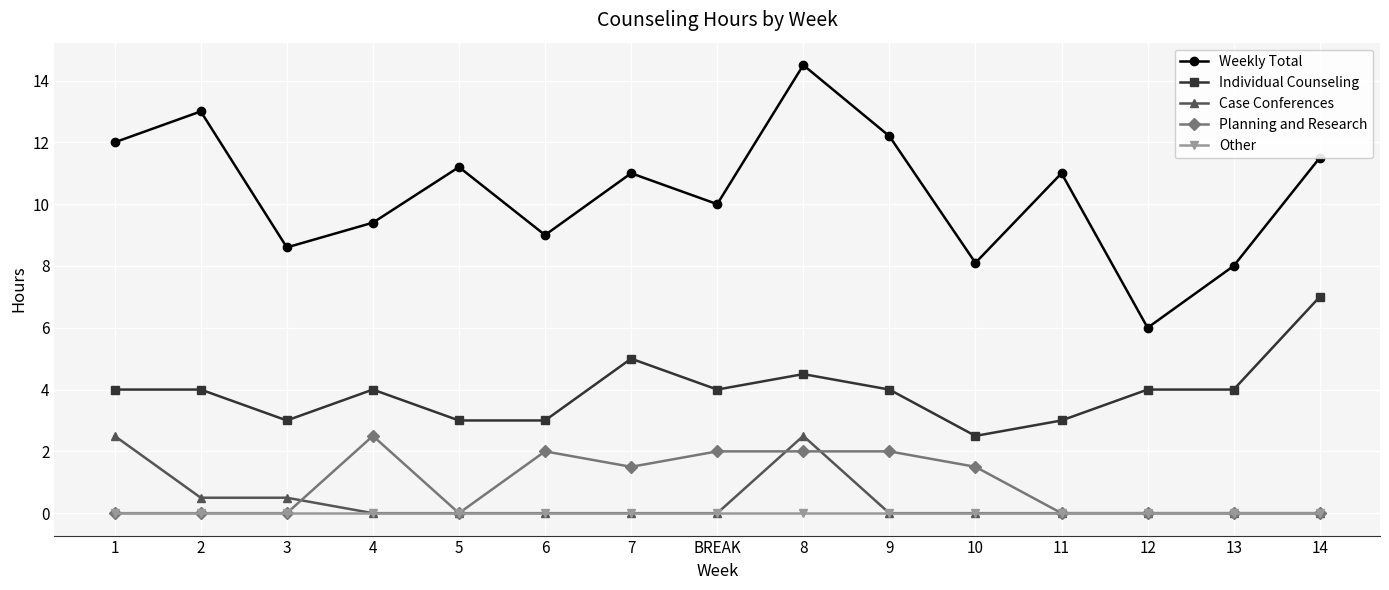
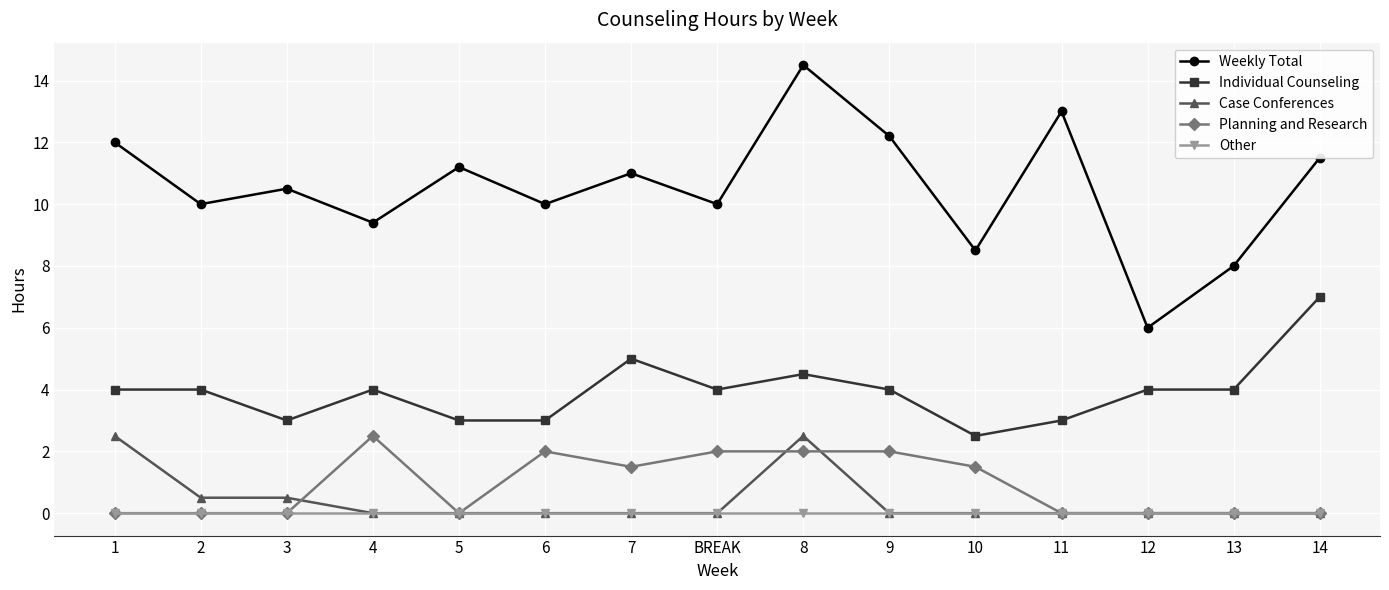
Weekly Total, 2: 13 -> 10
Weekly Total, 3: 8.6 -> 10.5
Weekly Total, 6: 9 -> 10
Weekly Total, 10: 8.1 -> 8.5
Weekly Total, 11: 11 -> 13
